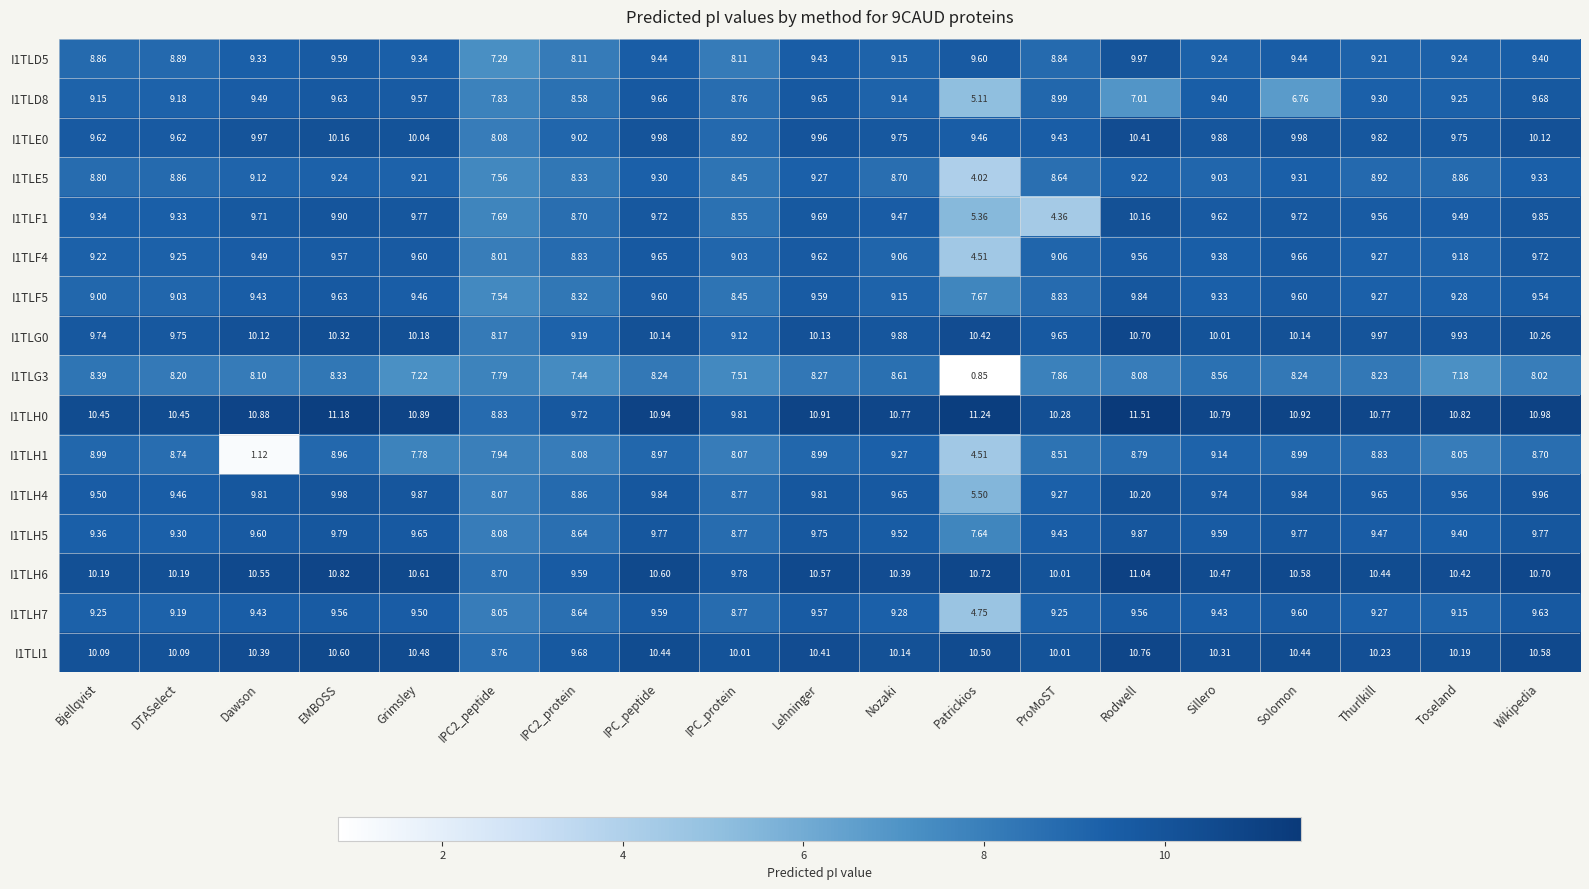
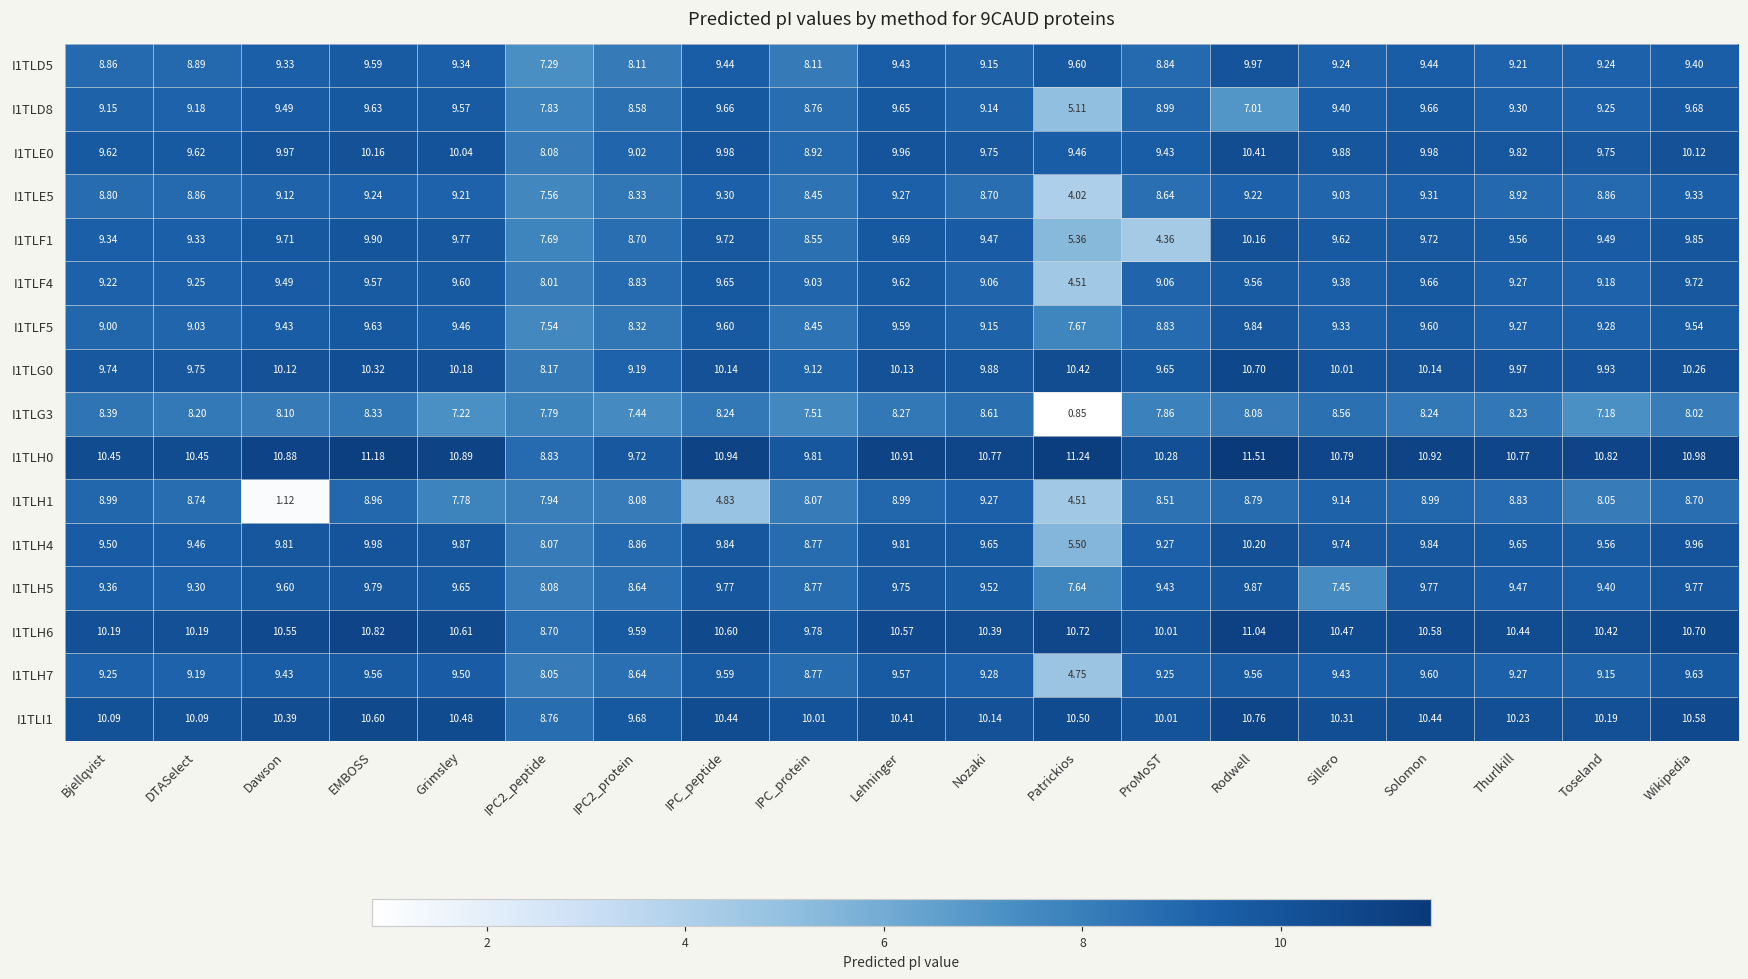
I1TLD8, Solomon: 6.76 -> 9.66
I1TLH1, IPC_peptide: 8.97 -> 4.83
I1TLH5, Sillero: 9.59 -> 7.45
